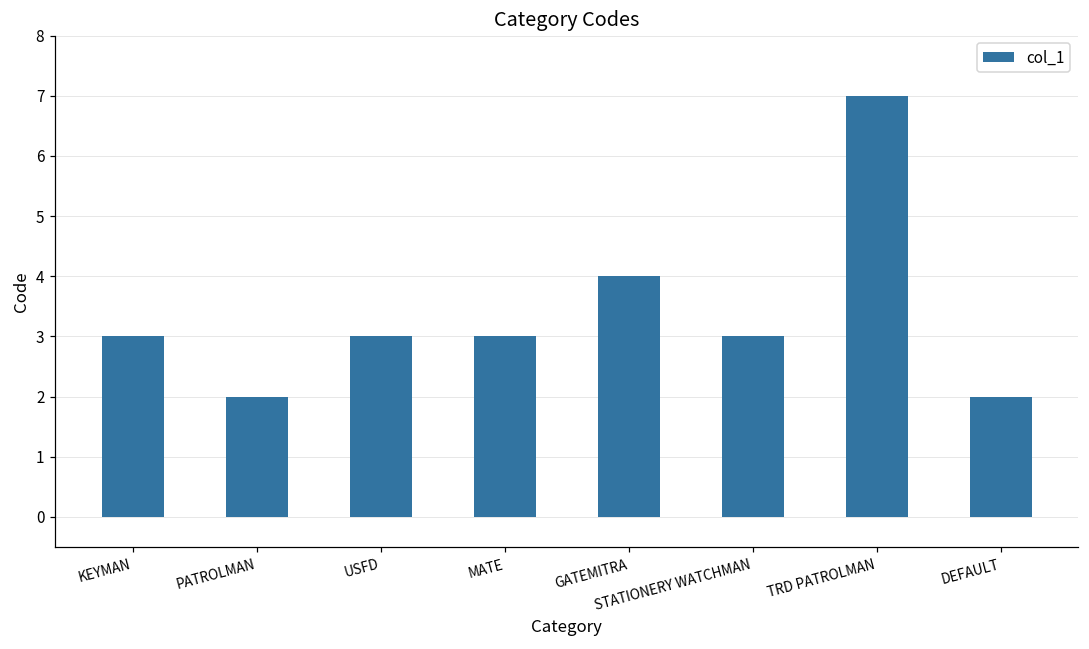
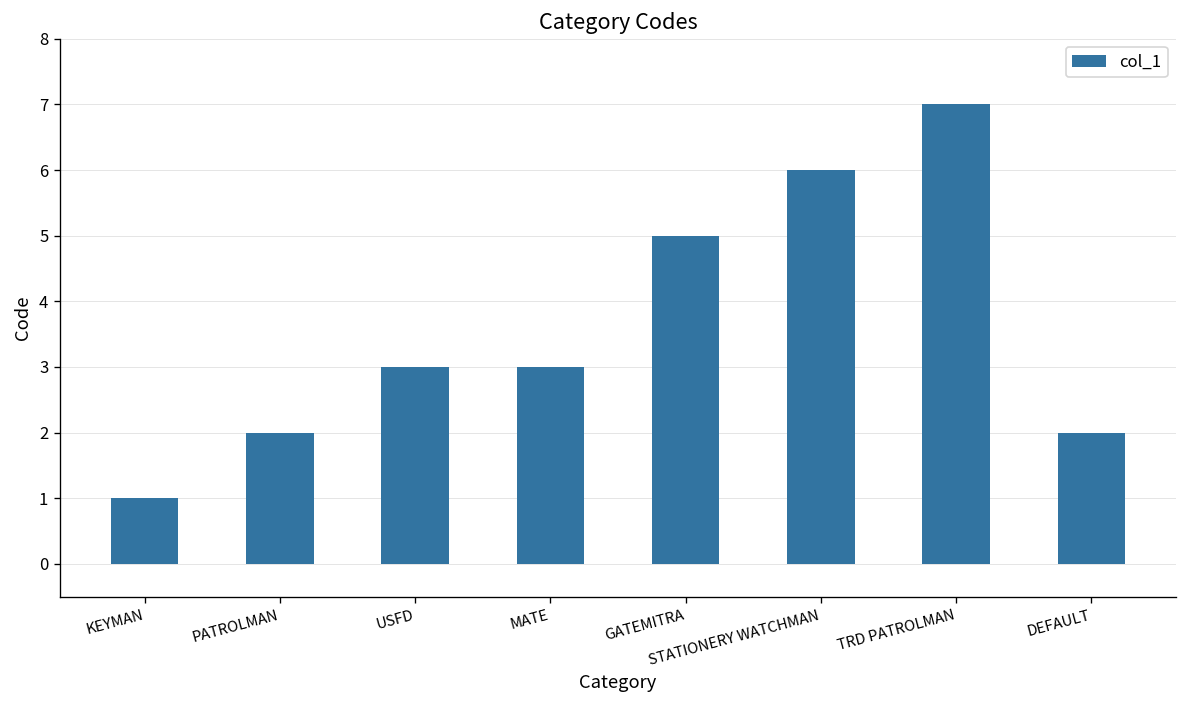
KEYMAN: 3 -> 1
GATEMITRA: 4 -> 5
STATIONERY WATCHMAN: 3 -> 6
